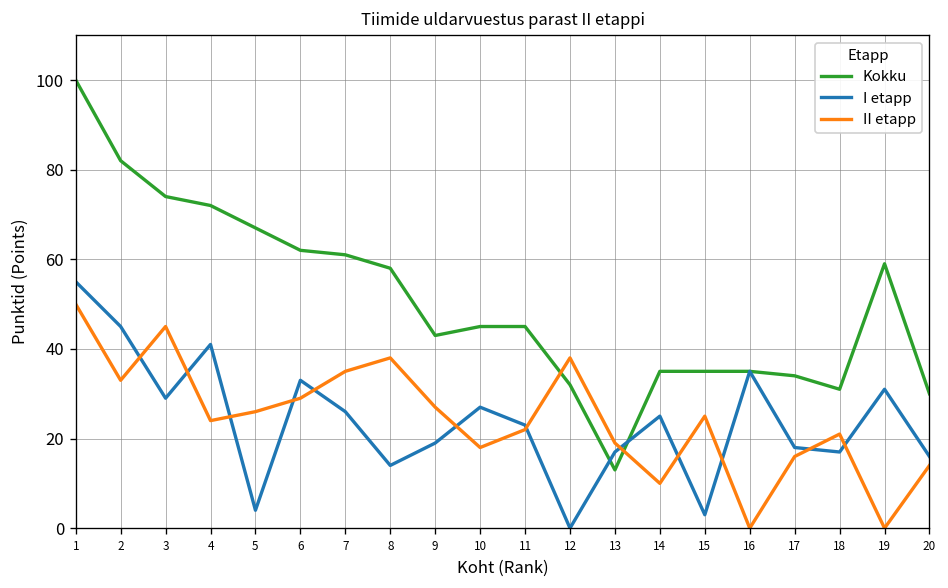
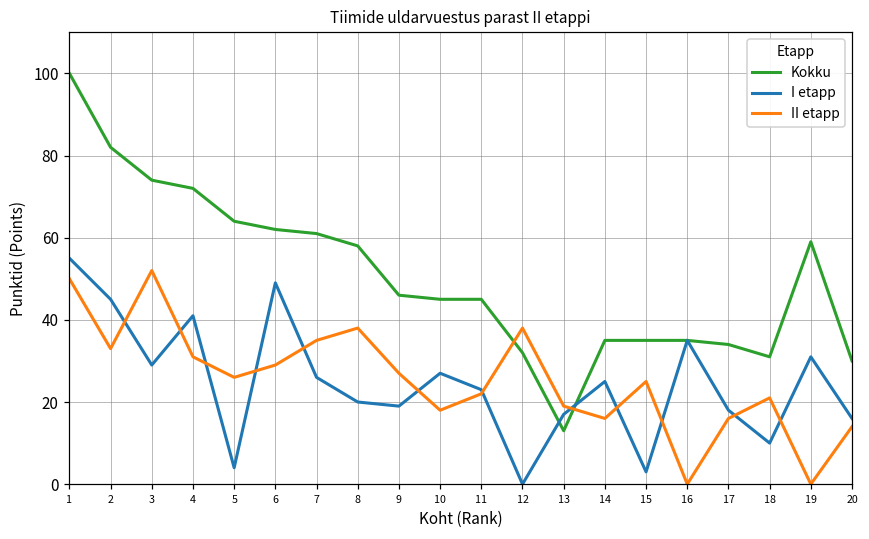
II etapp, 3: 45 -> 52
II etapp, 4: 24 -> 31
Kokku, 5: 67 -> 64
I etapp, 6: 33 -> 49
I etapp, 8: 14 -> 20
Kokku, 9: 43 -> 46
II etapp, 14: 10 -> 16
I etapp, 18: 17 -> 10
